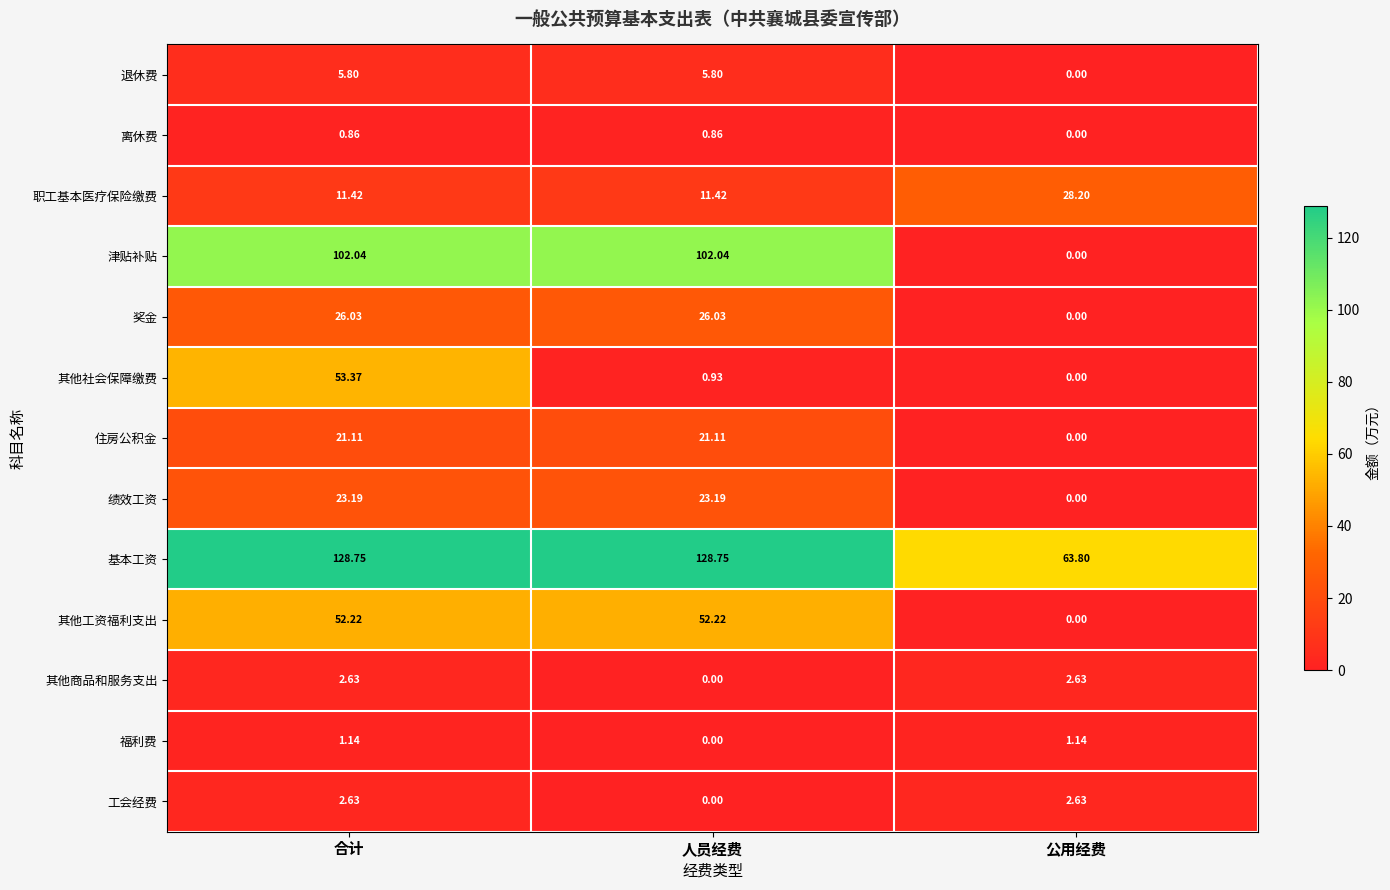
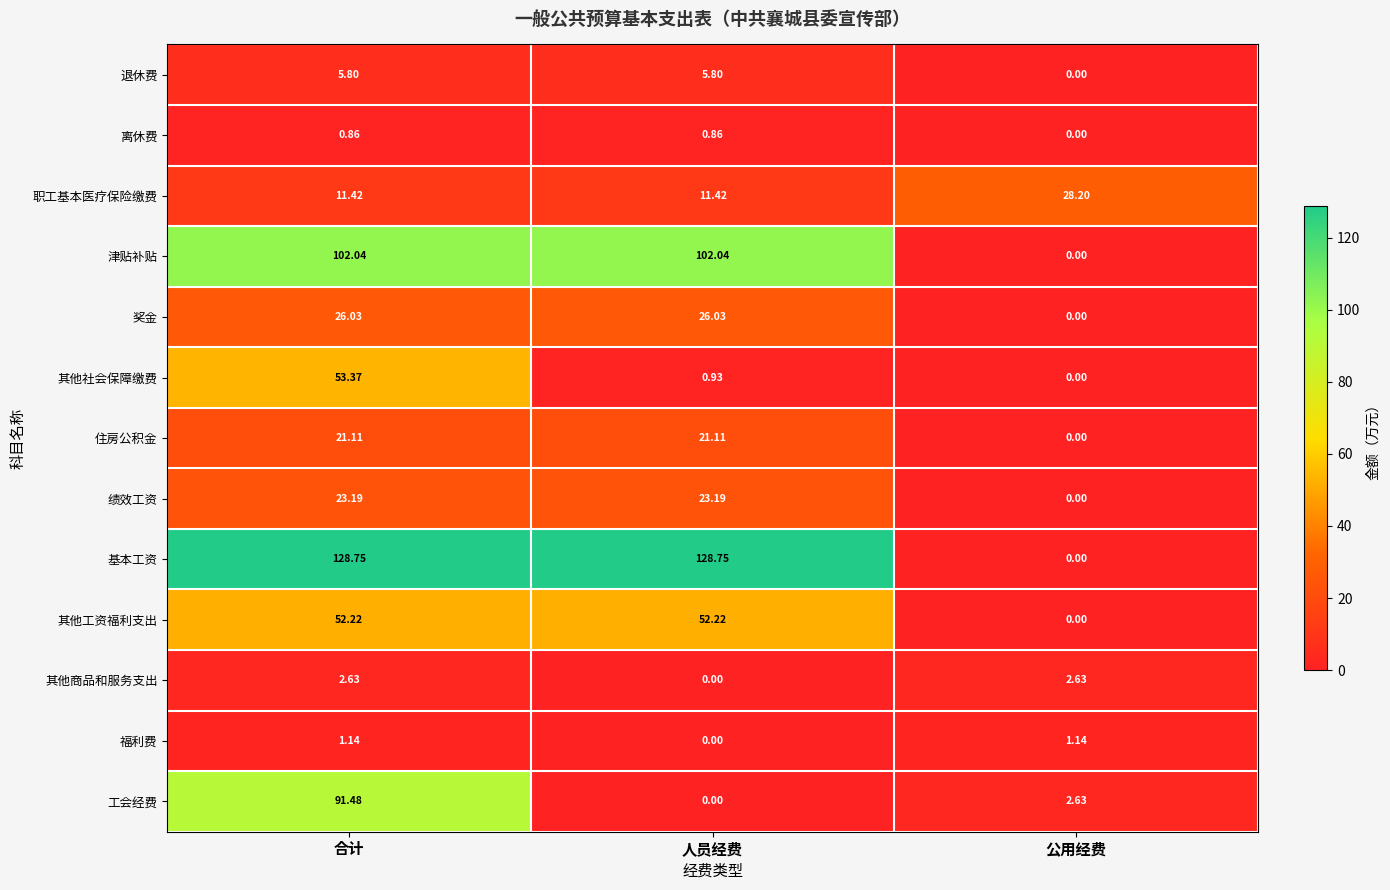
基本工资, 公用经费: 63.80 -> 0.00
工会经费, 合计: 2.63 -> 91.48
